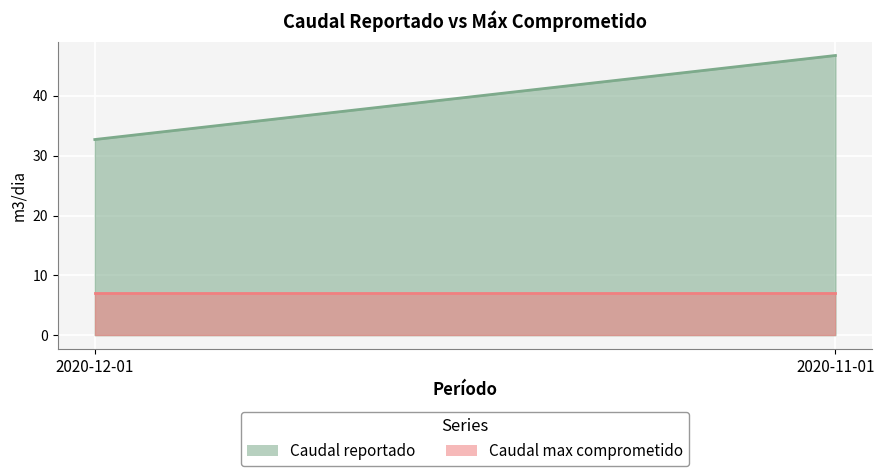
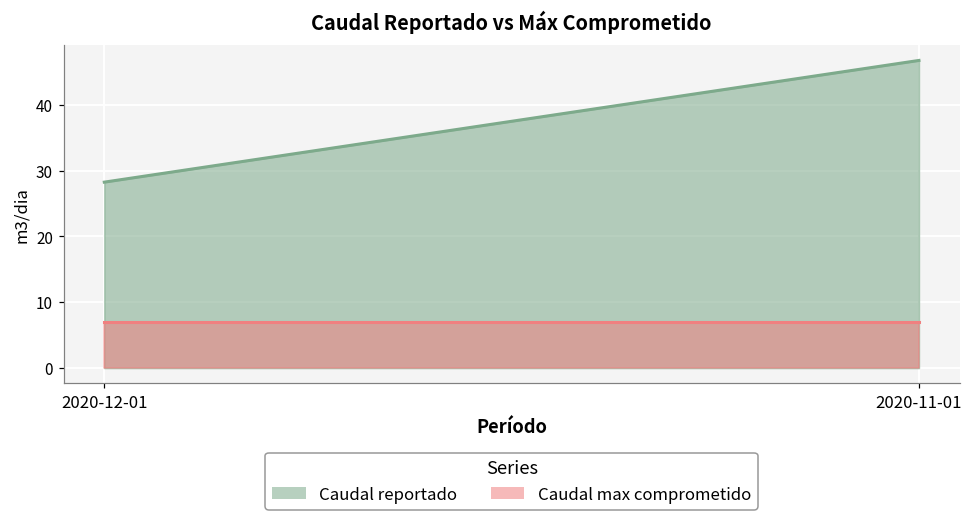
Caudal reportado, 2020-12-01: 33 -> 28
